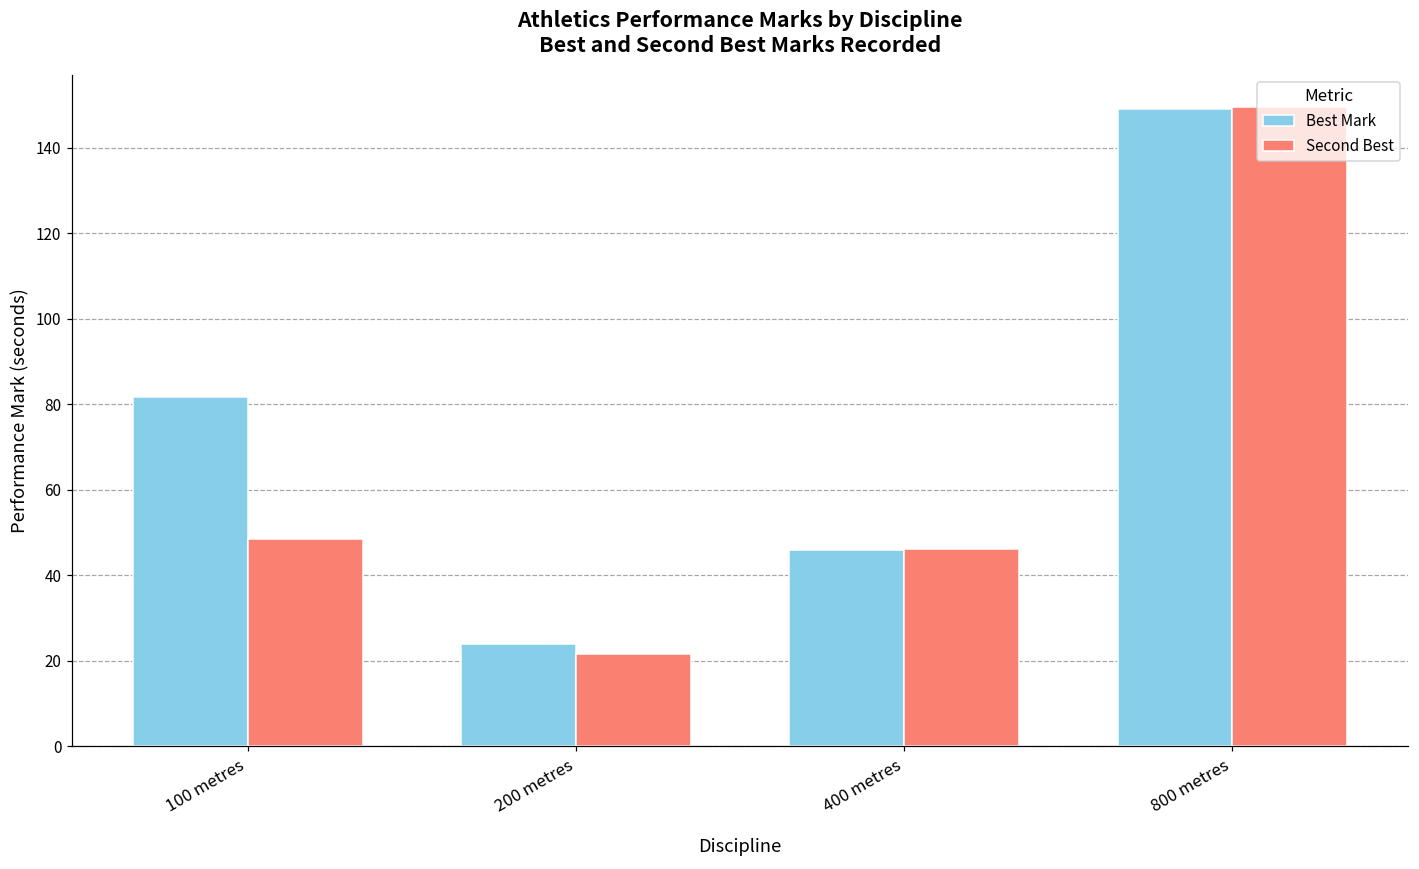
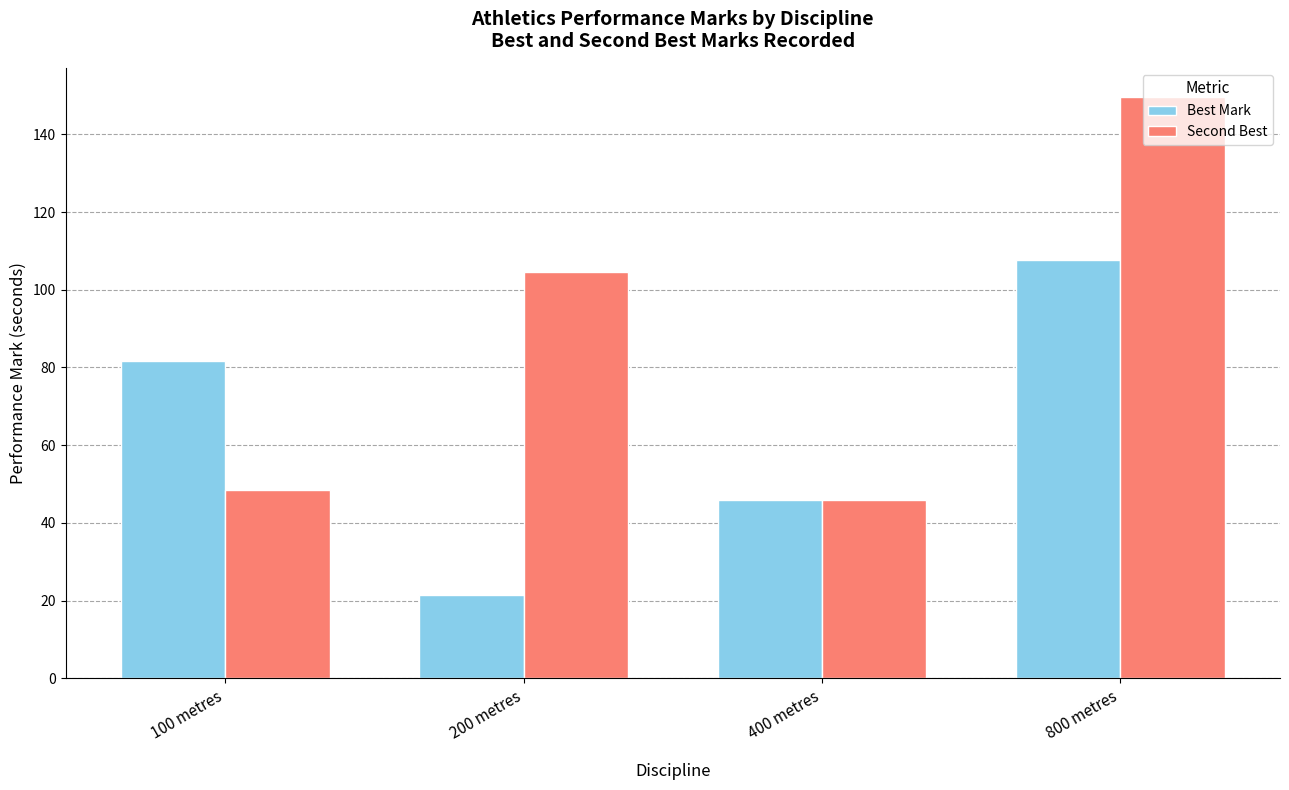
Best Mark, 200 metres: 24 -> 22
Second Best, 200 metres: 22 -> 105
Best Mark, 800 metres: 149 -> 108
